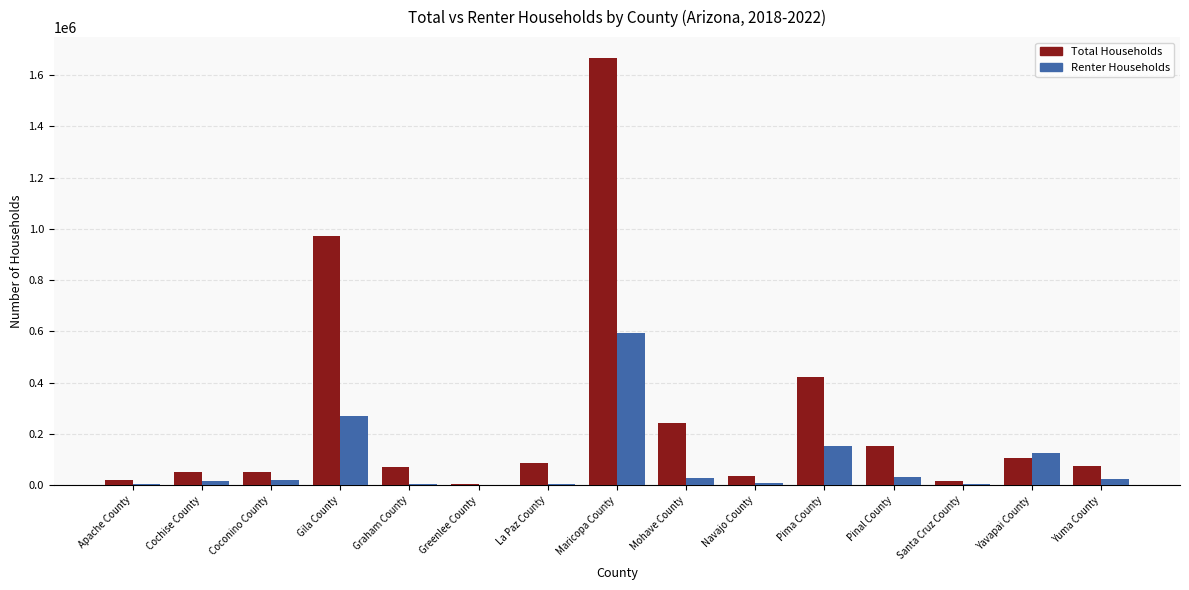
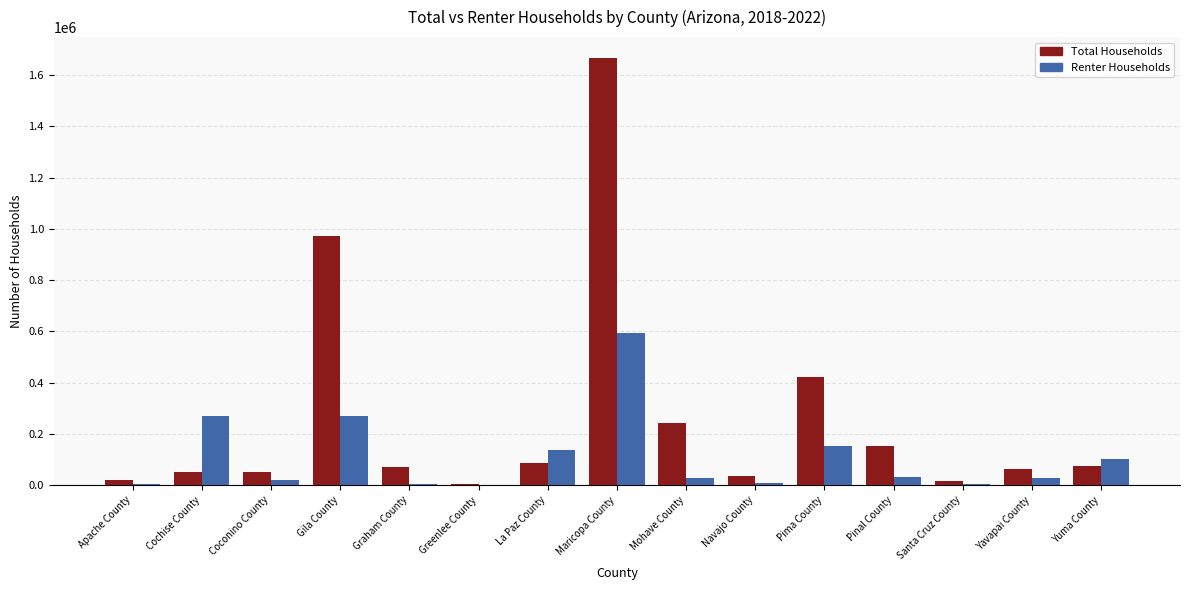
Renter Households, Cochise County: 10000 -> 270000
Renter Households, La Paz County: 0 -> 140000
Total Households, Yavapai County: 110000 -> 60000
Renter Households, Yavapai County: 120000 -> 30000
Renter Households, Yuma County: 20000 -> 100000
